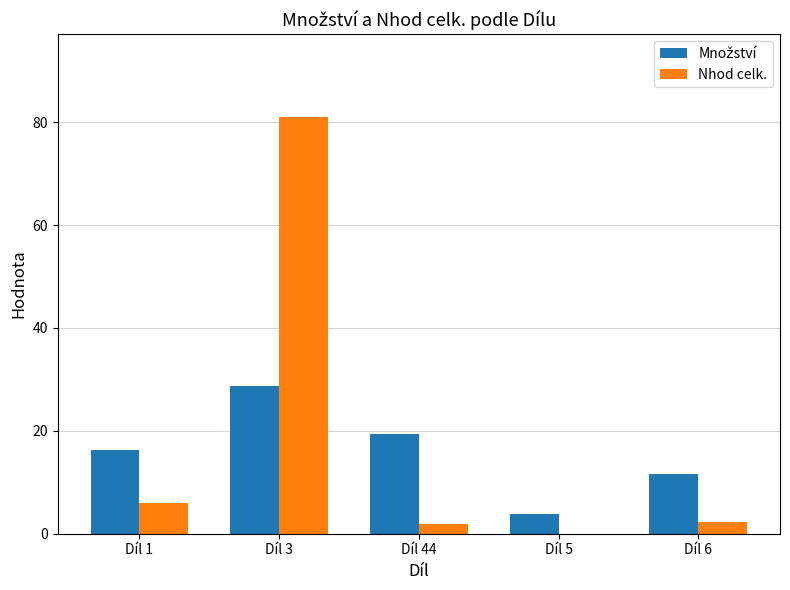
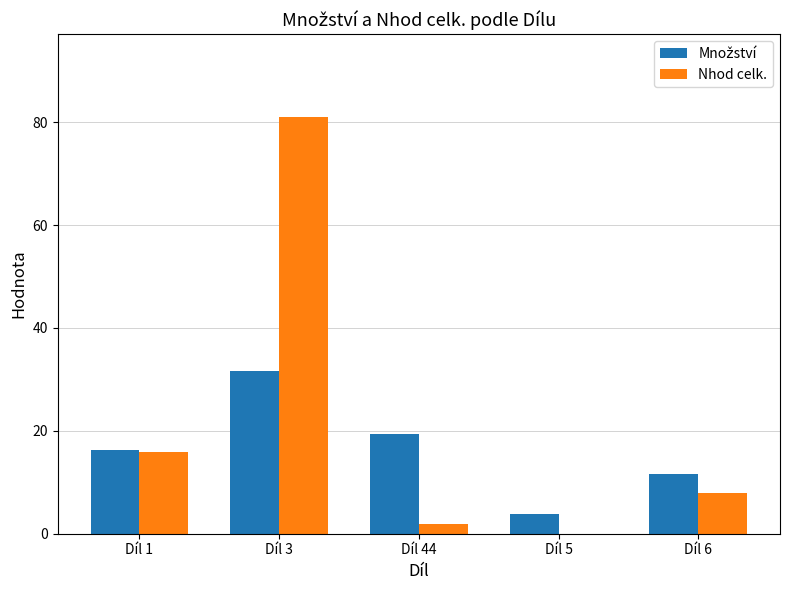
Nhod celk., Díl 1: 6 -> 16
Množství, Díl 3: 29 -> 32
Nhod celk., Díl 6: 2 -> 8
